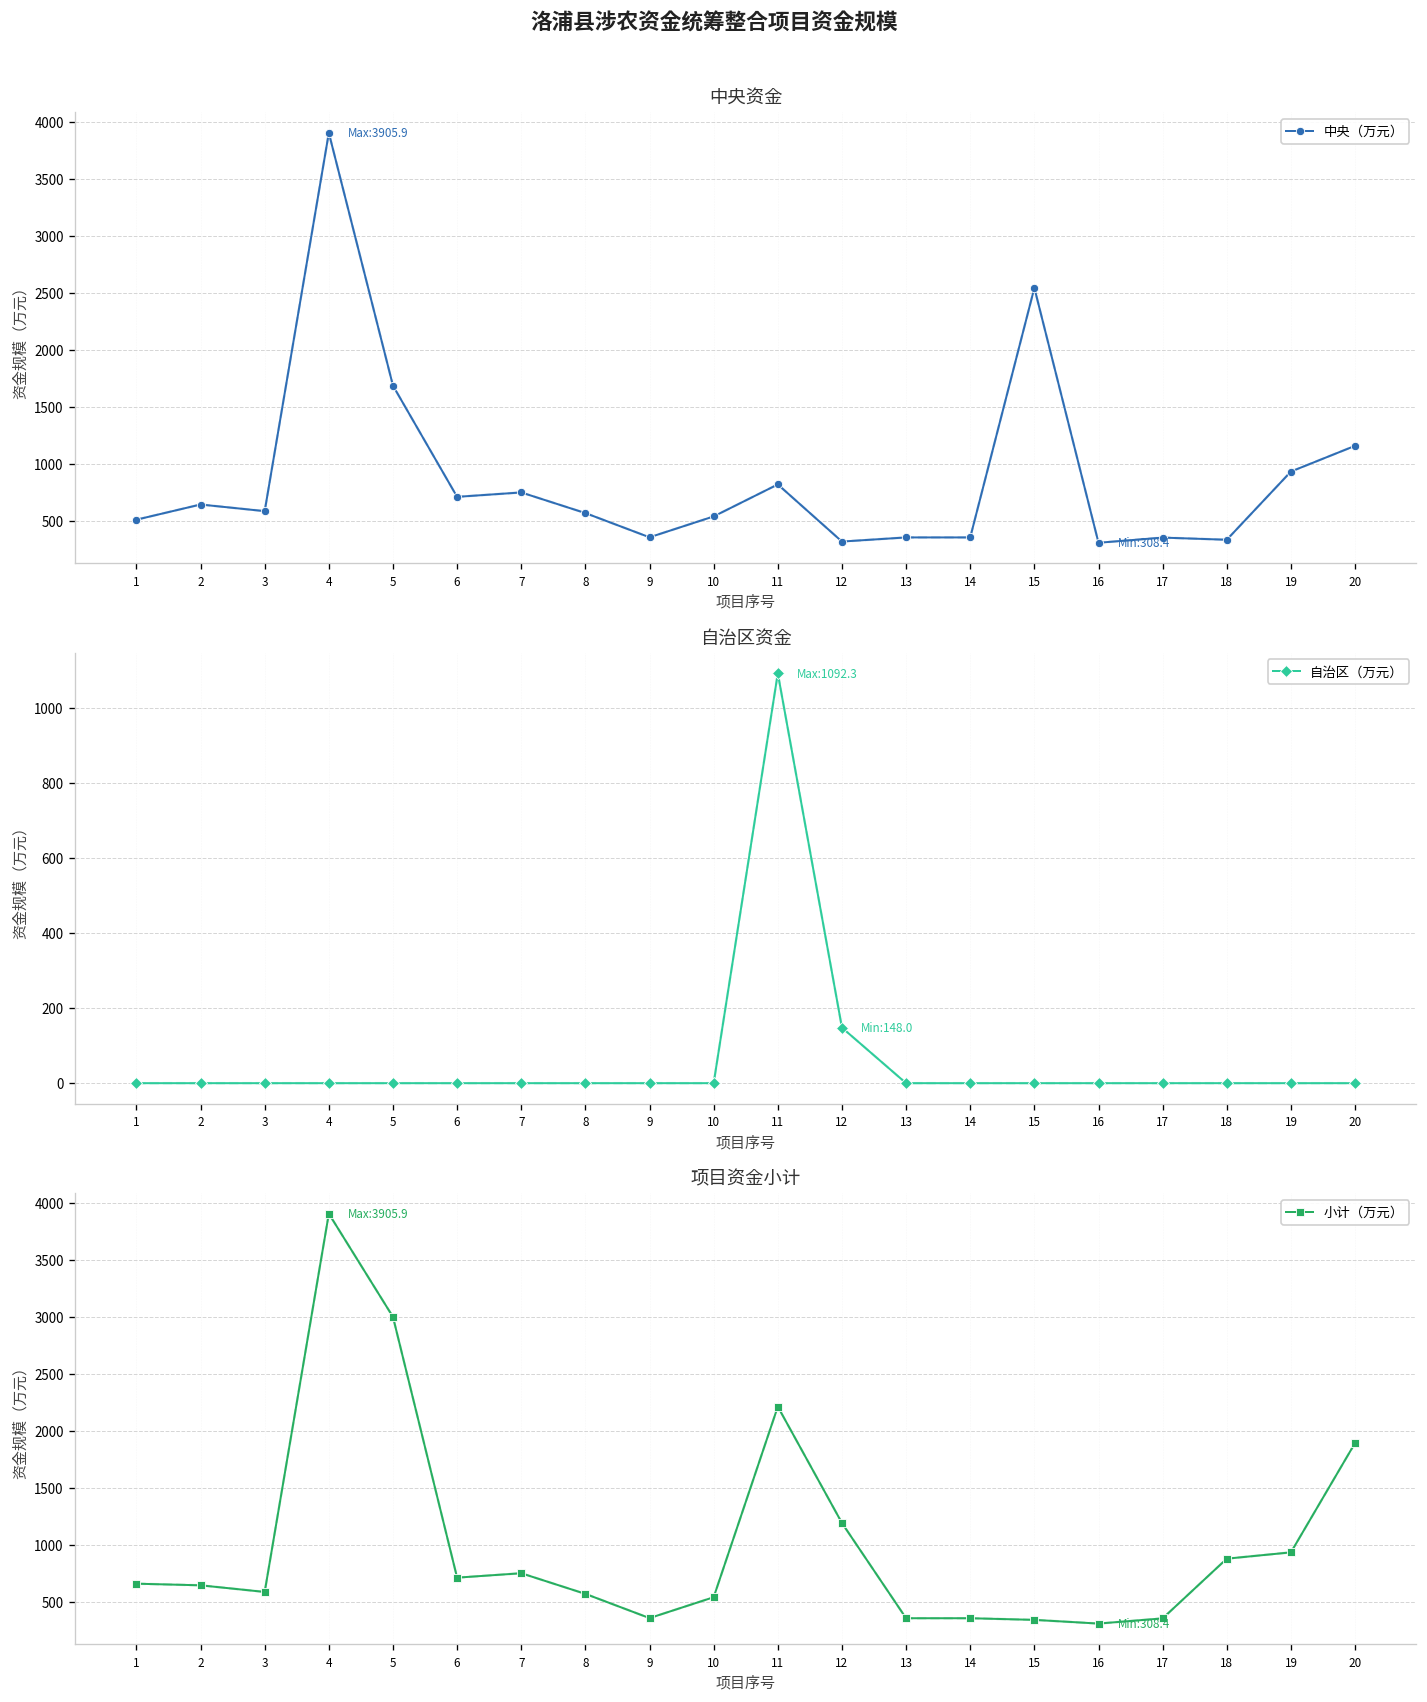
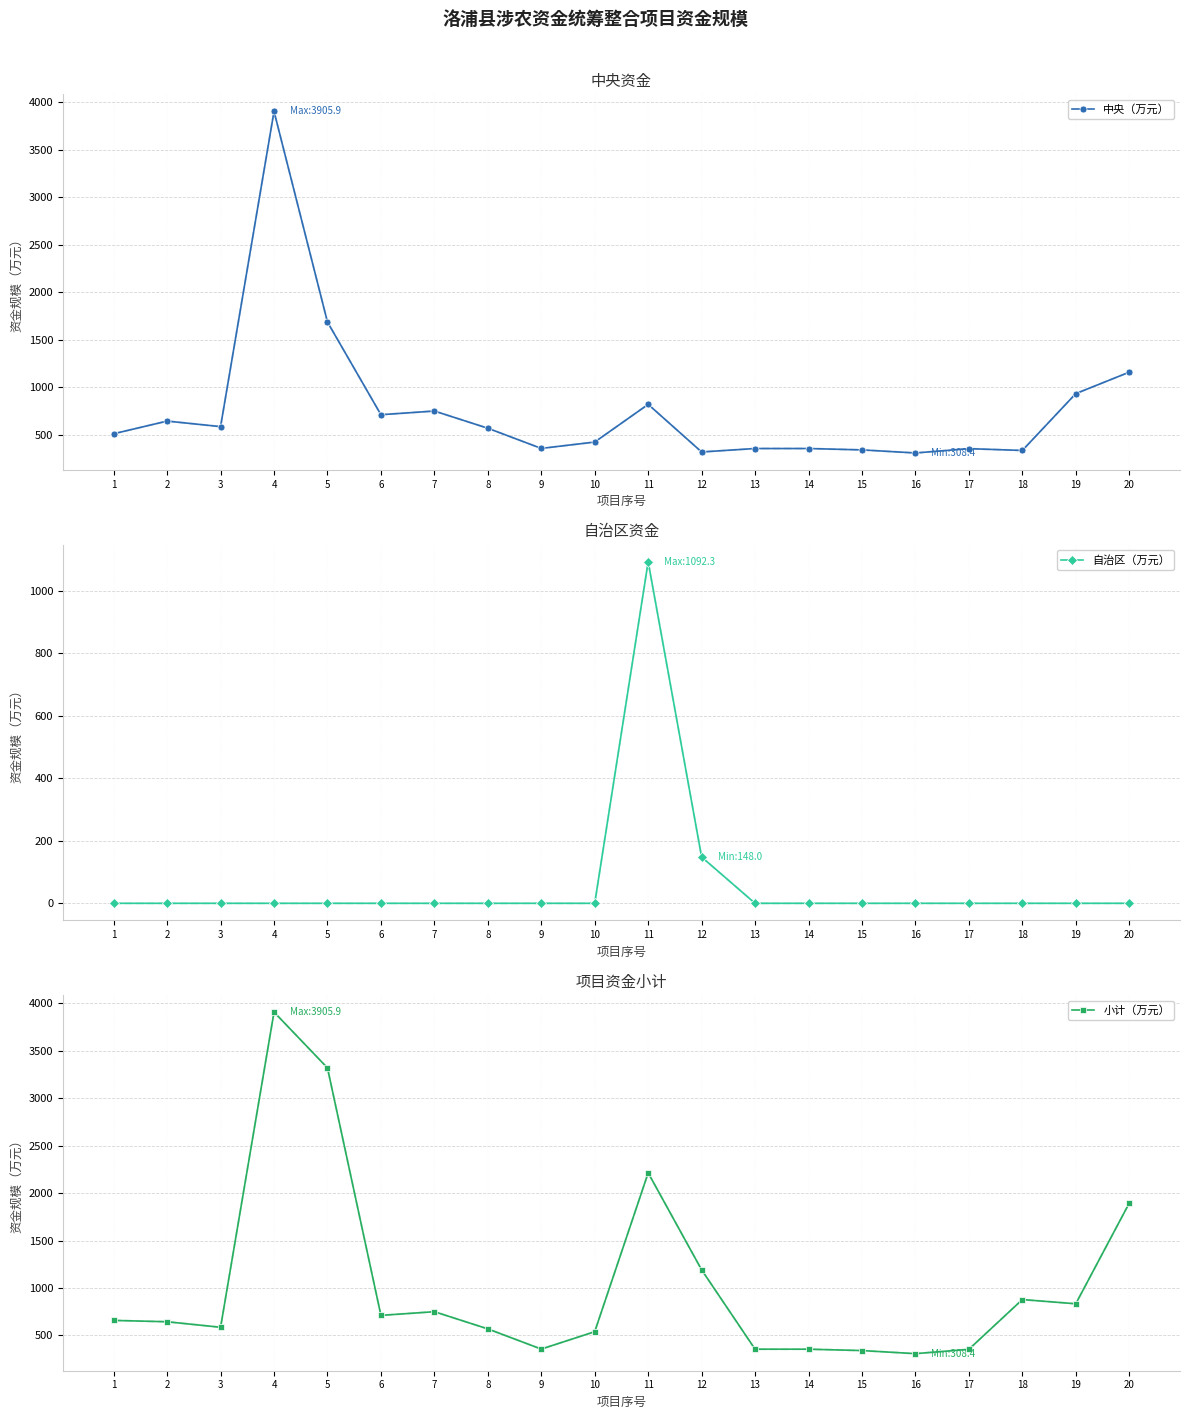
中央资金, 10: 500 -> 400
中央资金, 15: 2500 -> 300
项目资金小计, 5: 3000 -> 3300
项目资金小计, 19: 900 -> 800
